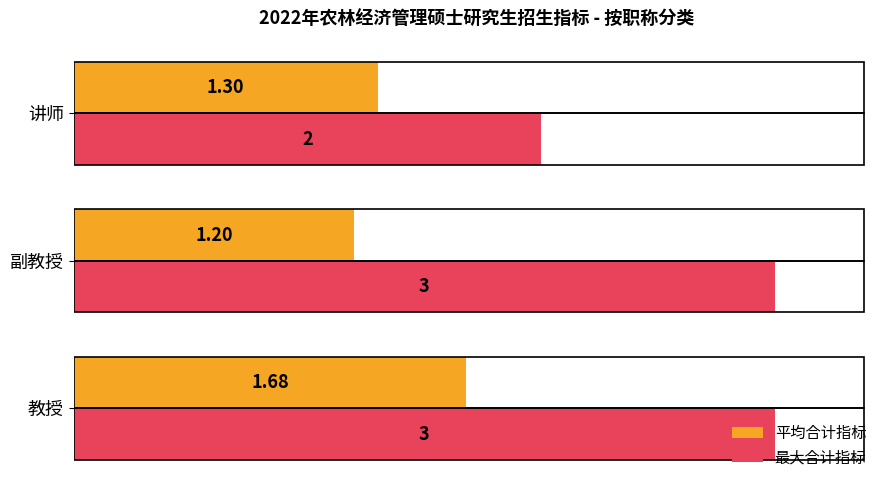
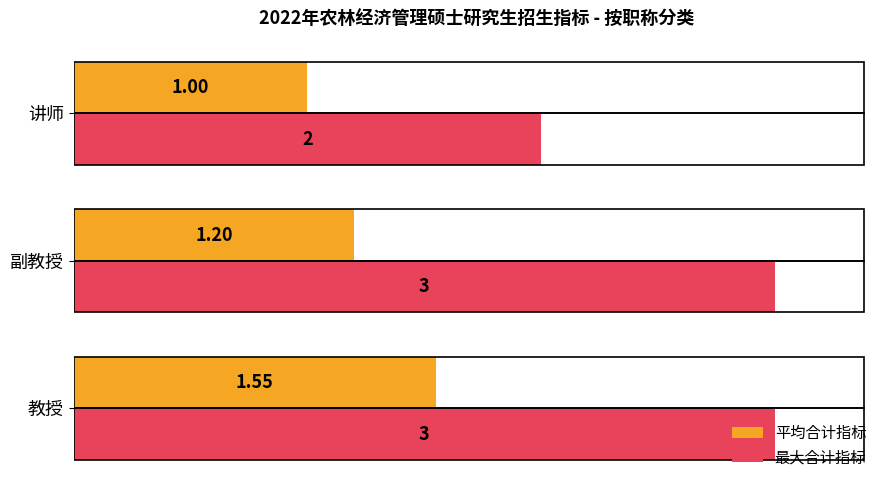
平均合计指标, 讲师: 1.30 -> 1.00
平均合计指标, 教授: 1.68 -> 1.55
